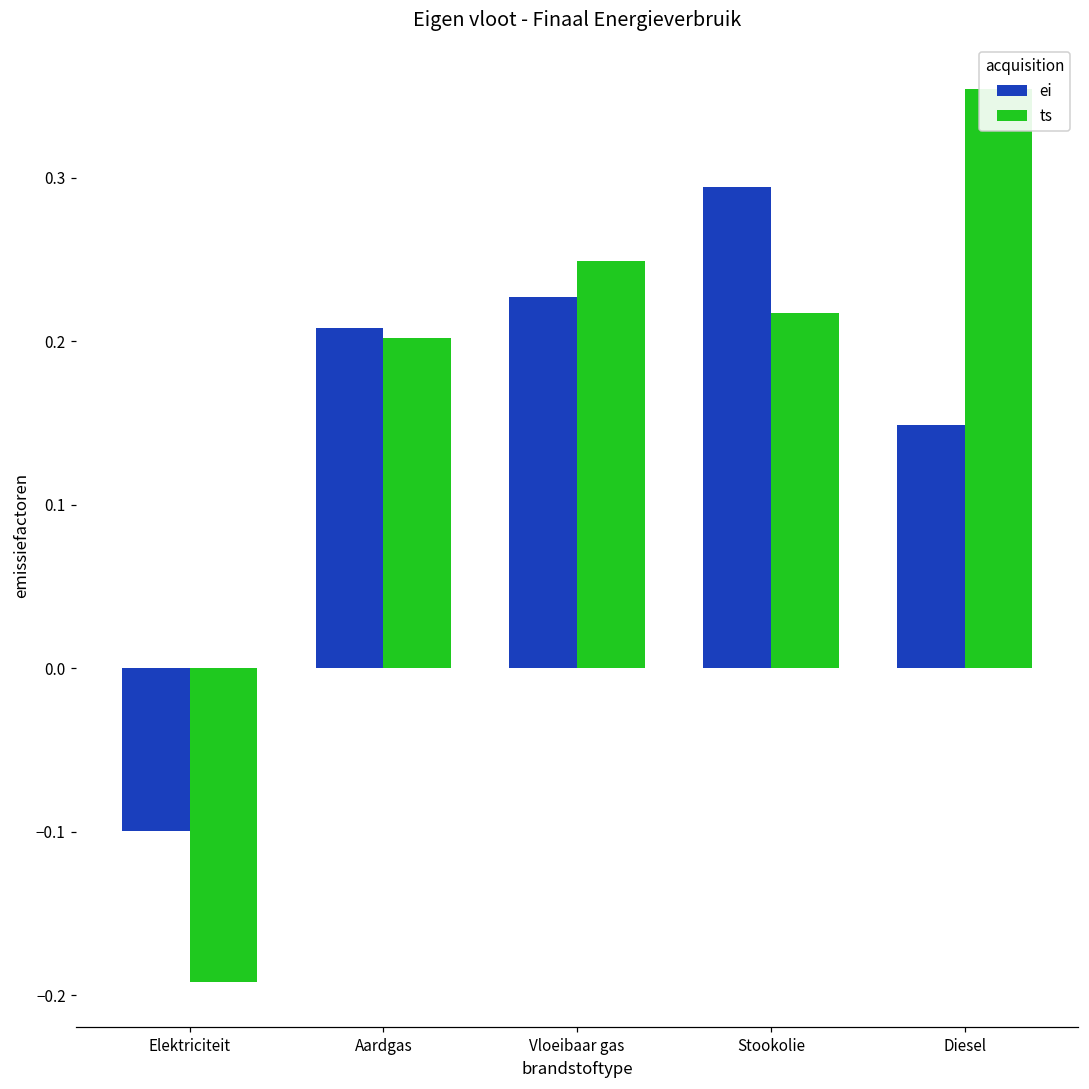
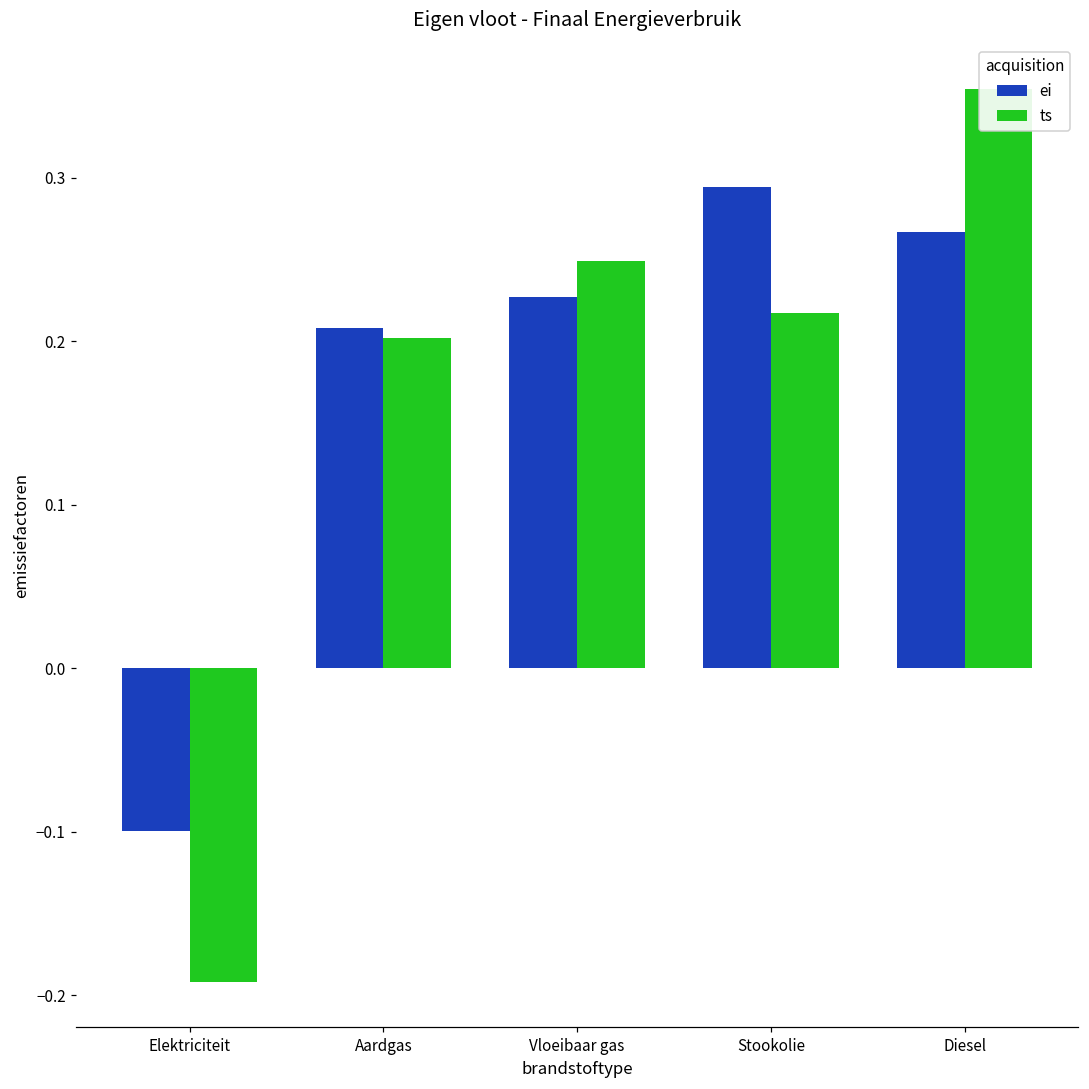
ei, Diesel: 0.149 -> 0.267
